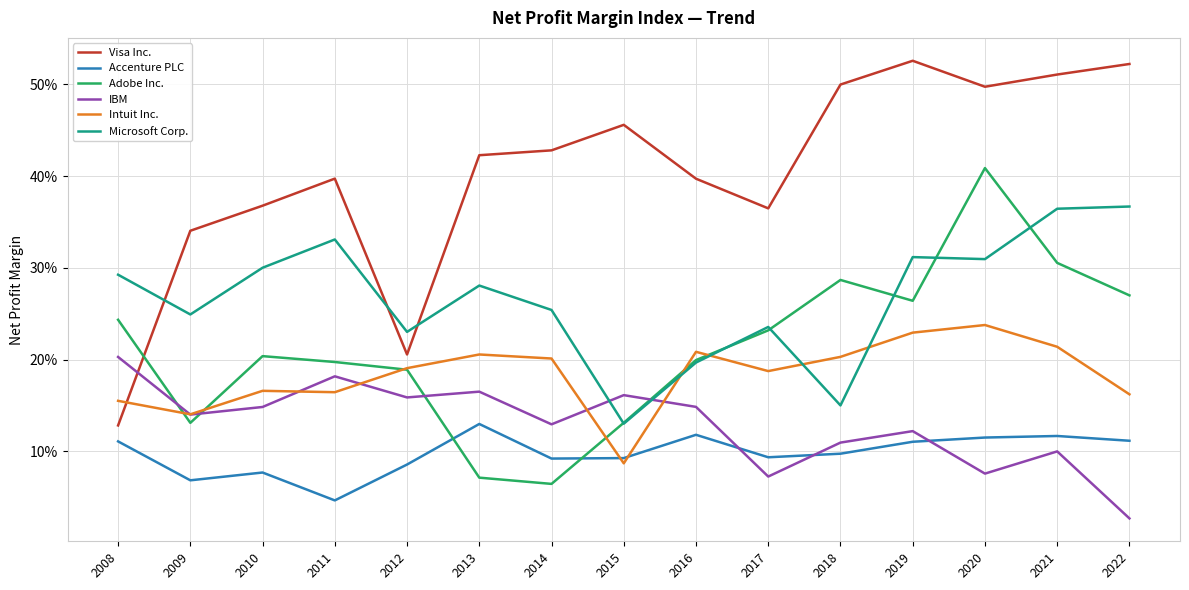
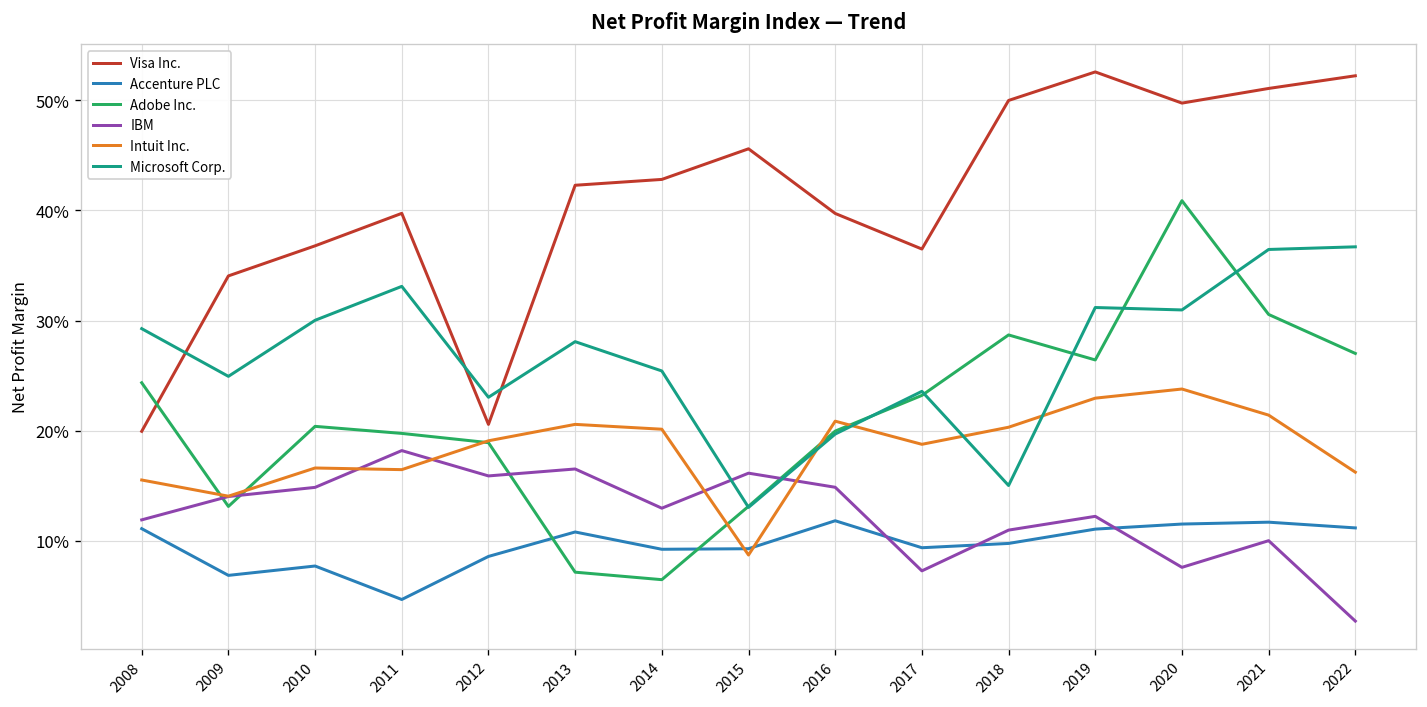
Visa Inc., 2008: 13% -> 20%
IBM, 2008: 20% -> 12%
Accenture PLC, 2013: 13% -> 11%
